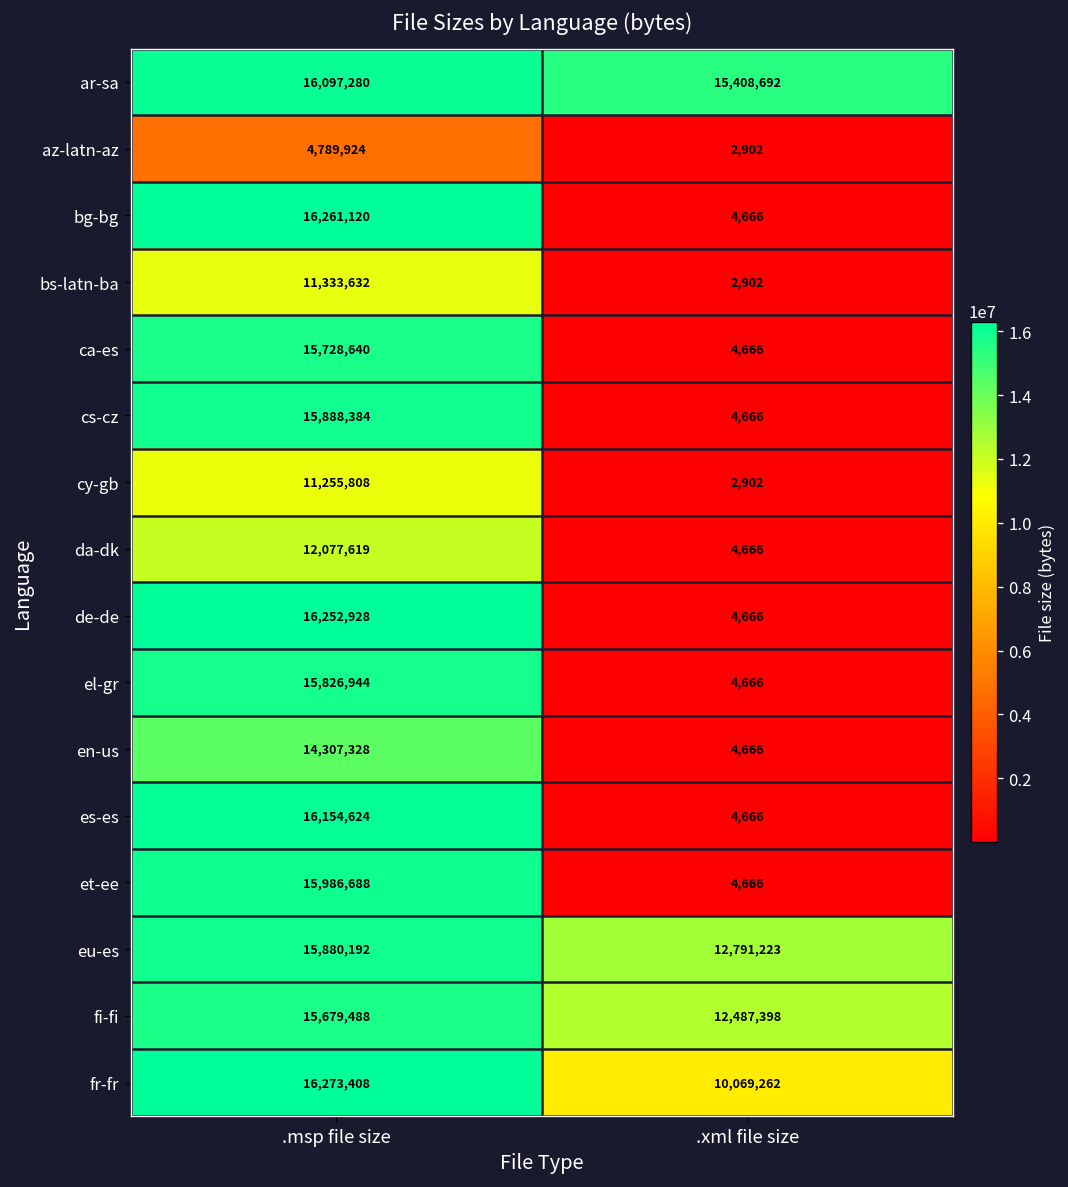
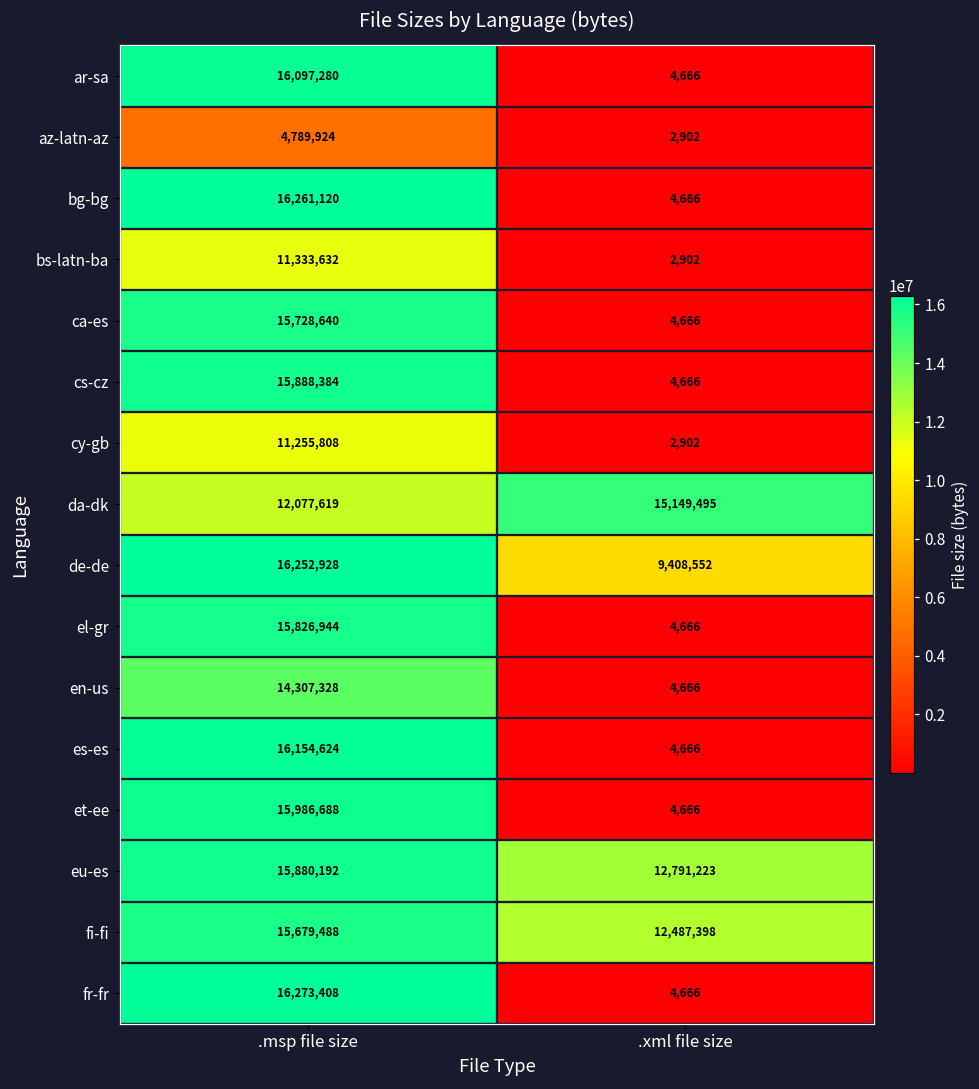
ar-sa, .xml file size: 15,408,692 -> 4,666
da-dk, .xml file size: 4,666 -> 15,149,495
de-de, .xml file size: 4,666 -> 9,408,552
fr-fr, .xml file size: 10,069,262 -> 4,666
